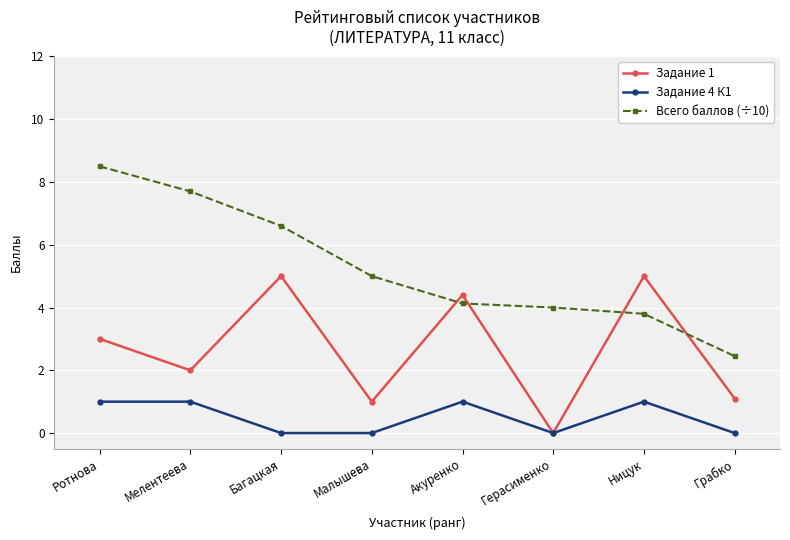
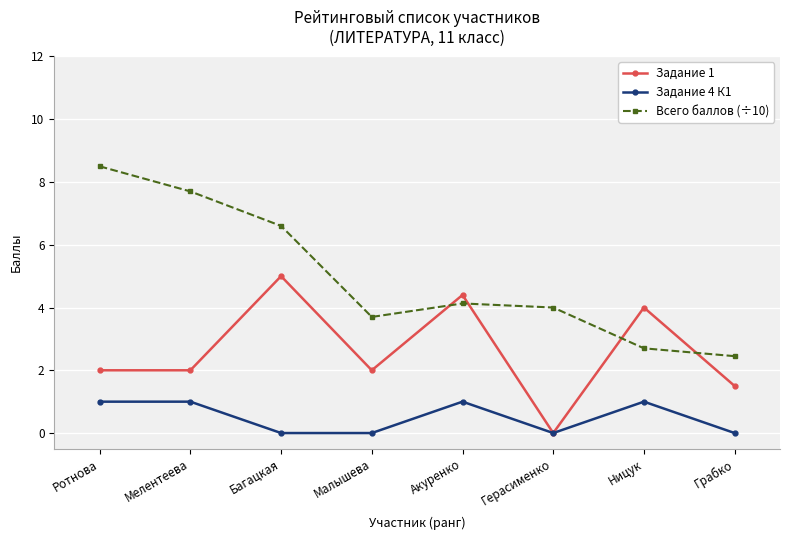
Задание 1, Ротнова: 3 -> 2
Задание 1, Малышева: 1 -> 2
Всего баллов (÷10), Малышева: 5.0 -> 3.7
Задание 1, Ницук: 5 -> 4
Всего баллов (÷10), Ницук: 3.8 -> 2.7
Задание 1, Грабко: 1.1 -> 1.5
